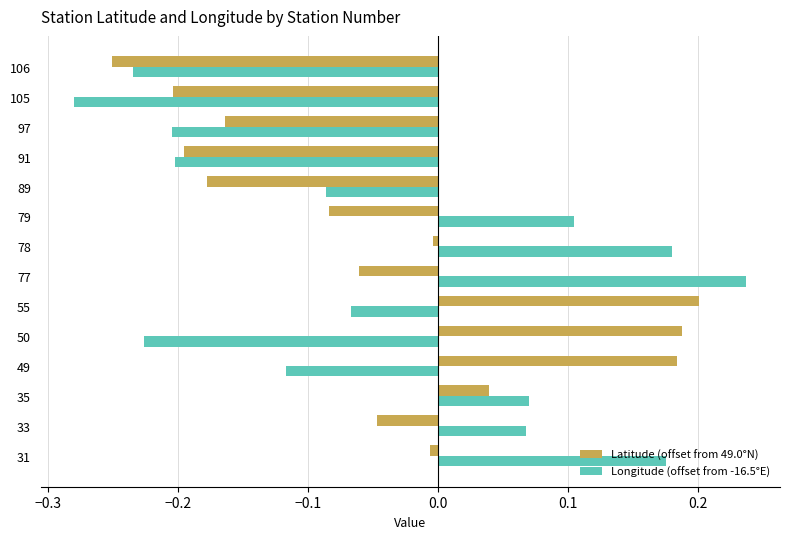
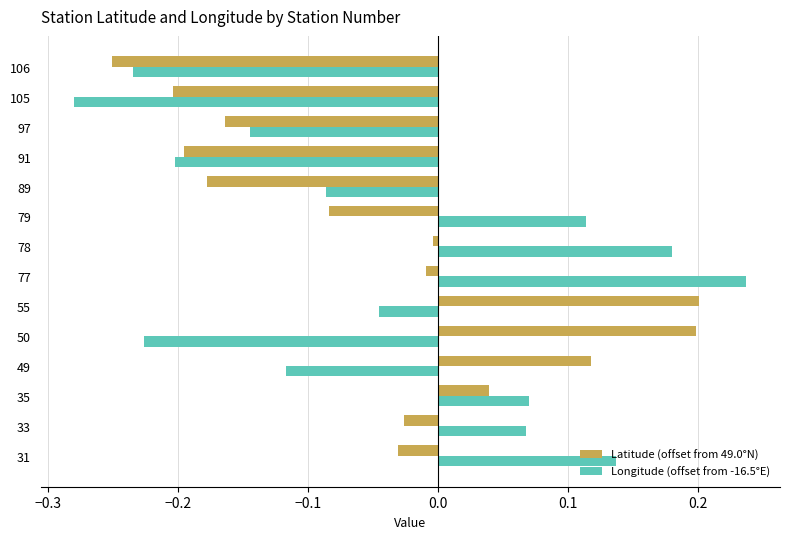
Longitude (offset from -16.5°E), 97: -0.205 -> -0.144
Longitude (offset from -16.5°E), 79: 0.105 -> 0.114
Latitude (offset from 49.0°N), 77: -0.061 -> -0.009
Longitude (offset from -16.5°E), 55: -0.067 -> -0.046
Latitude (offset from 49.0°N), 50: 0.188 -> 0.199
Latitude (offset from 49.0°N), 49: 0.184 -> 0.118
Latitude (offset from 49.0°N), 33: -0.047 -> -0.026
Latitude (offset from 49.0°N), 31: -0.006 -> -0.031
Longitude (offset from -16.5°E), 31: 0.175 -> 0.137
